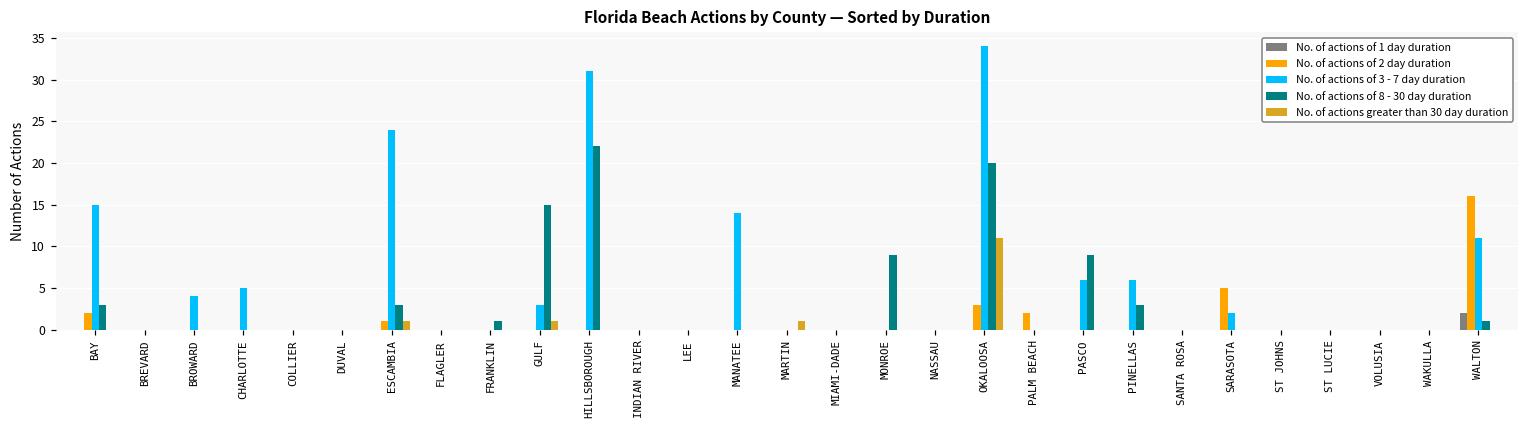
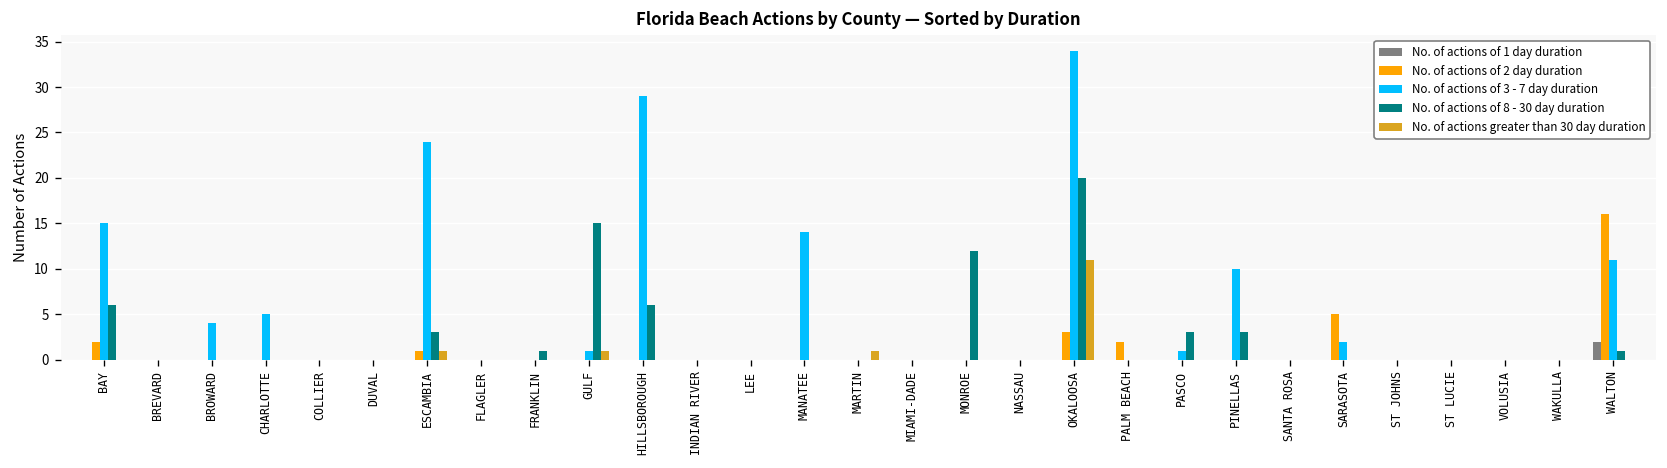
No. of actions of 8 - 30 day duration, BAY: 3 -> 6
No. of actions of 3 - 7 day duration, GULF: 3 -> 1
No. of actions of 3 - 7 day duration, HILLSBOROUGH: 31 -> 29
No. of actions of 8 - 30 day duration, HILLSBOROUGH: 22 -> 6
No. of actions of 8 - 30 day duration, MONROE: 9 -> 12
No. of actions of 3 - 7 day duration, PASCO: 6 -> 1
No. of actions of 8 - 30 day duration, PASCO: 9 -> 3
No. of actions of 3 - 7 day duration, PINELLAS: 6 -> 10
